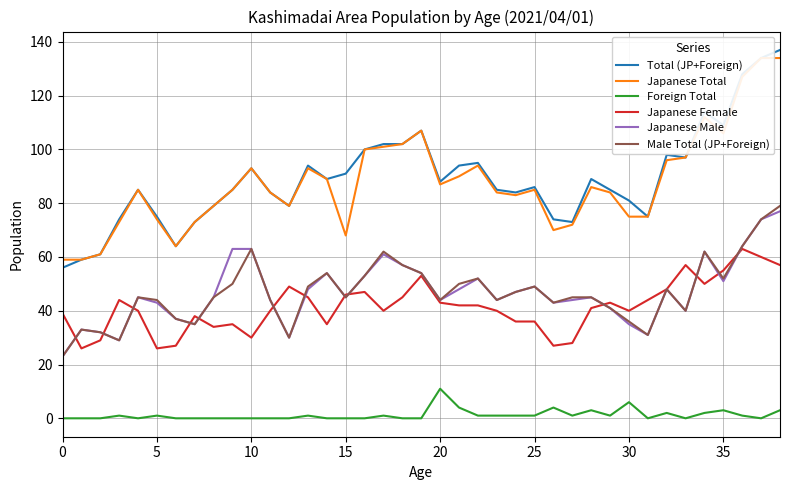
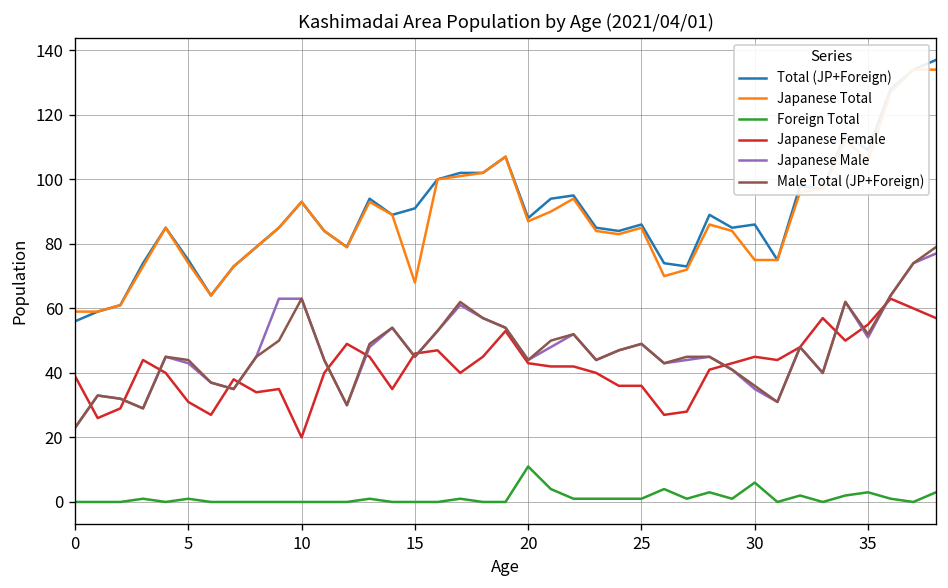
Japanese Female, 5: 26 -> 31
Japanese Female, 10: 30 -> 20
Total (JP+Foreign), 30: 81 -> 86
Japanese Female, 30: 40 -> 45
